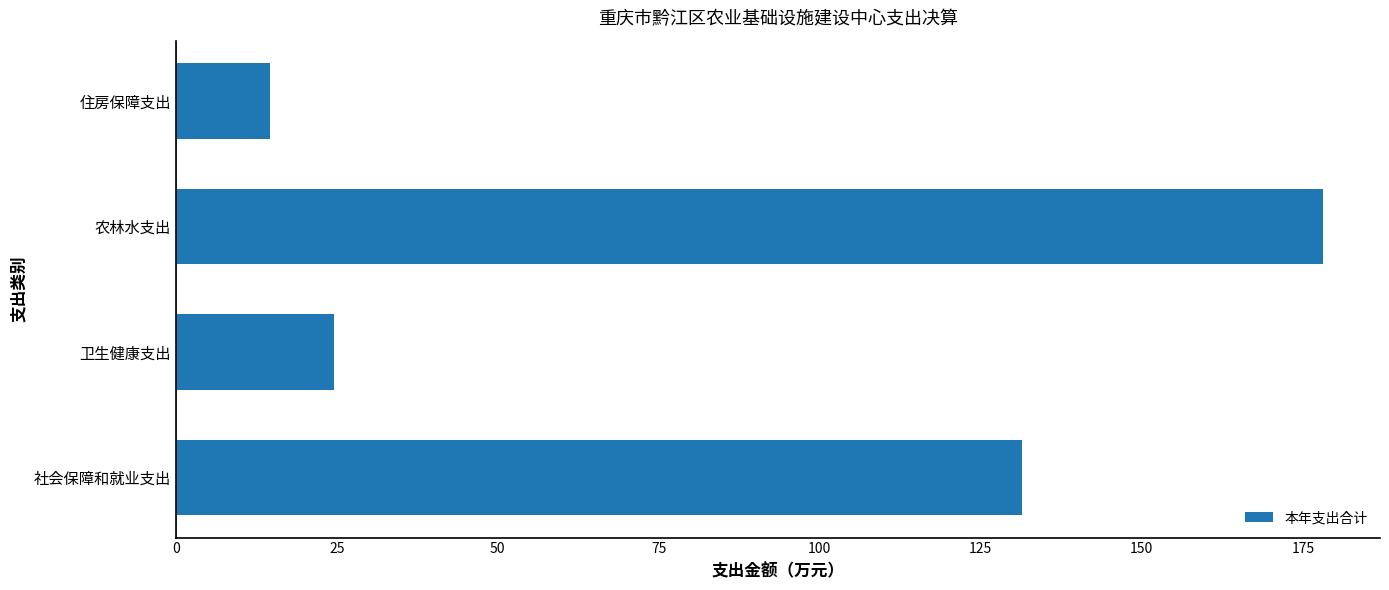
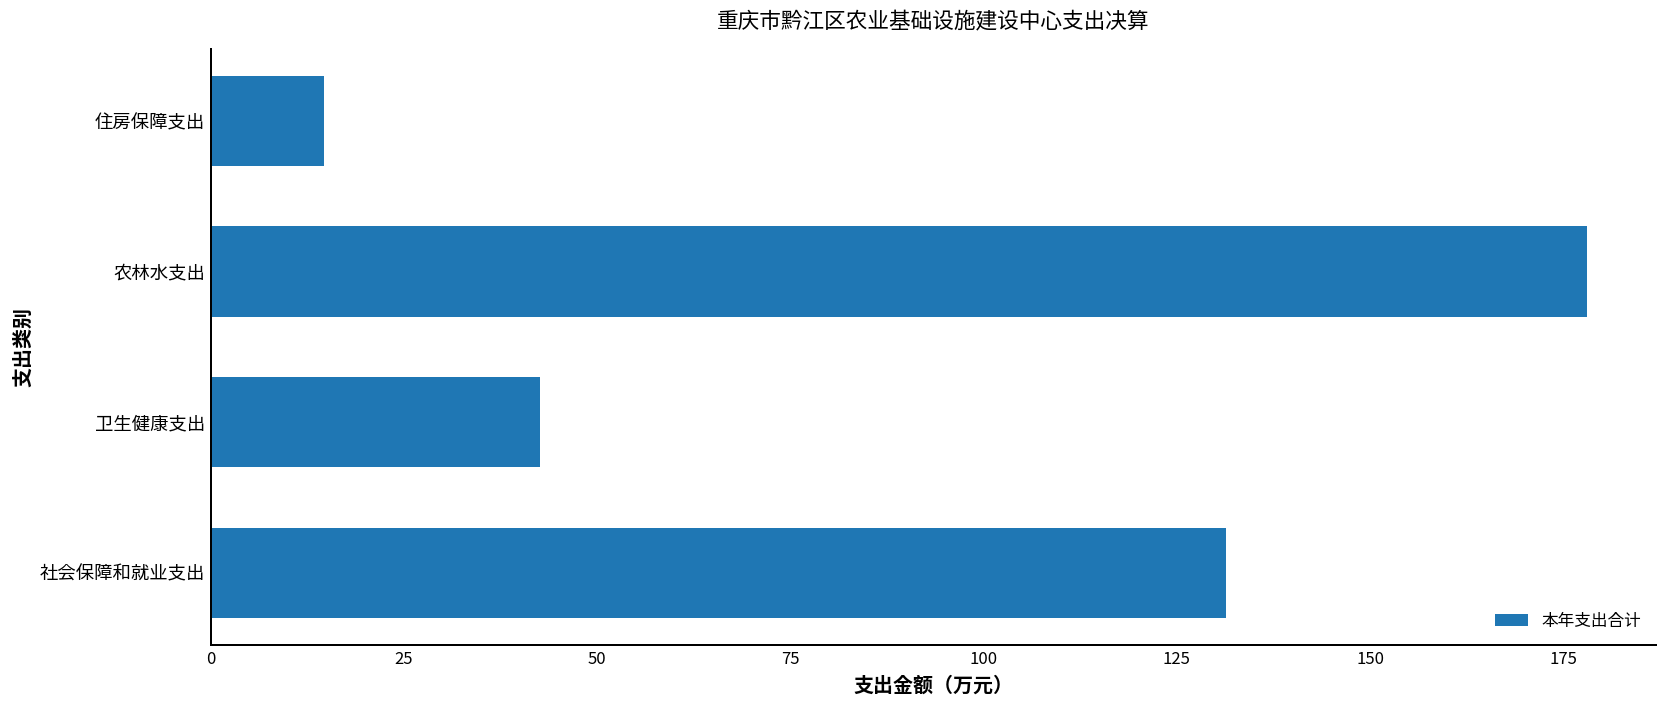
卫生健康支出: 25 -> 43
